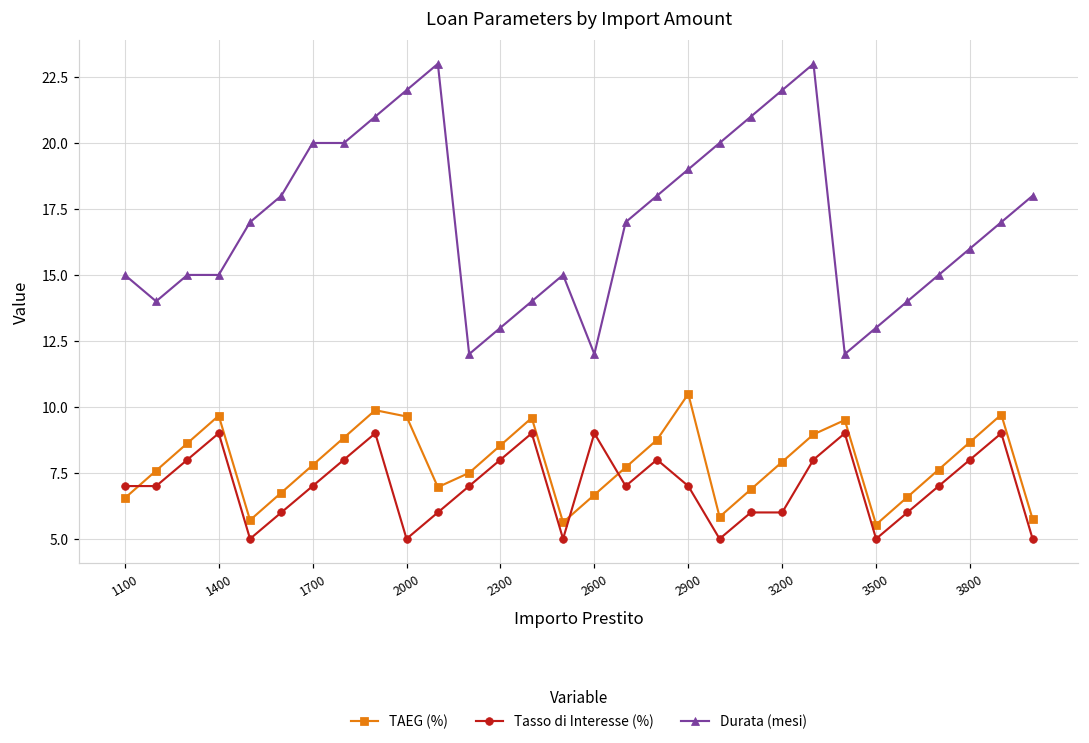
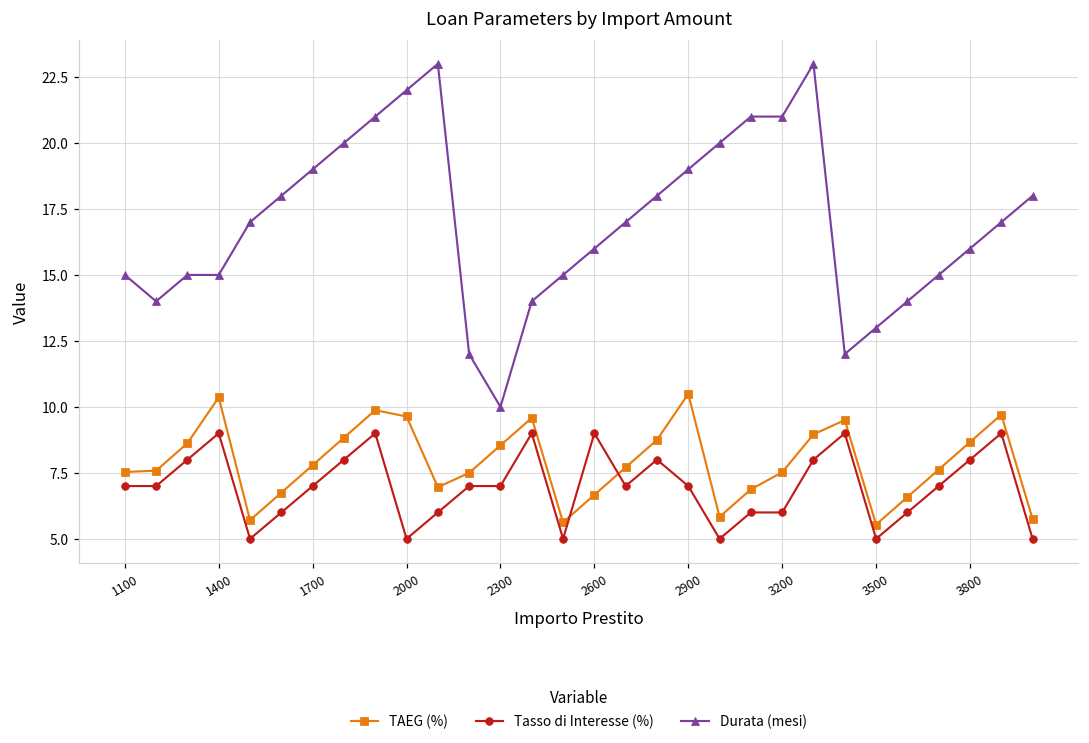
TAEG (%), 1100: 6.5 -> 7.5
TAEG (%), 1400: 9.7 -> 10.4
Durata (mesi), 1700: 20 -> 19
Tasso di Interesse (%), 2300: 8 -> 7
Durata (mesi), 2300: 13 -> 10
Durata (mesi), 2600: 12 -> 16
TAEG (%), 3200: 7.9 -> 7.5
Durata (mesi), 3200: 22 -> 21
